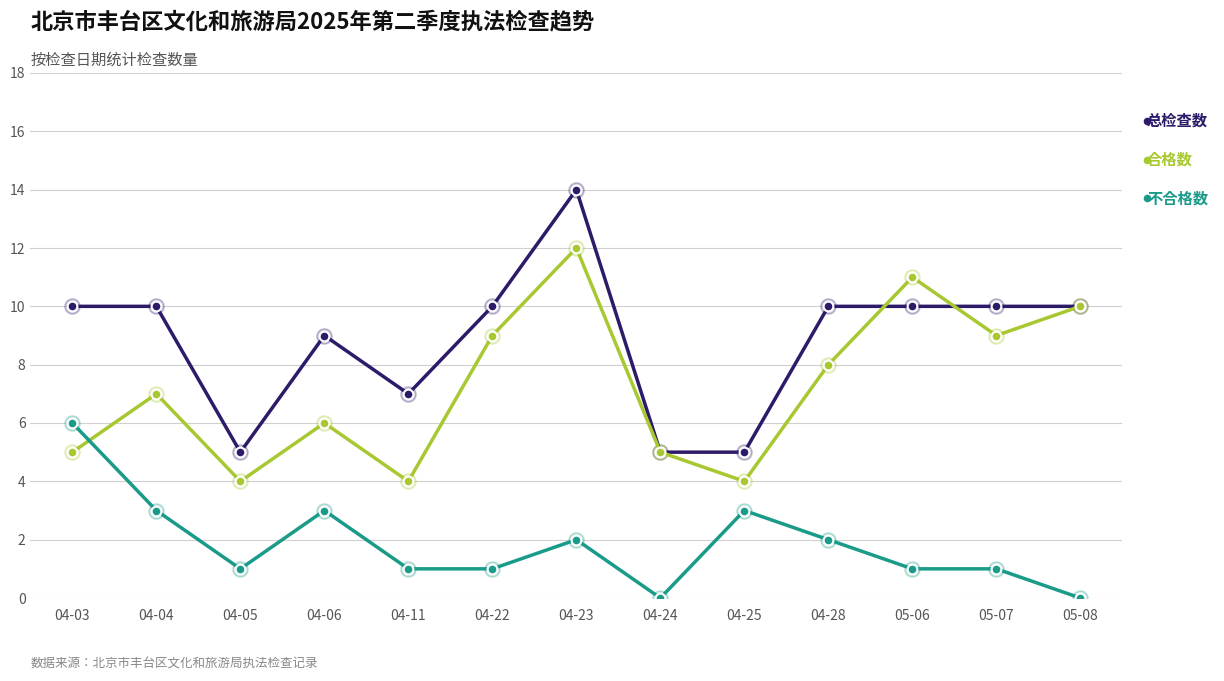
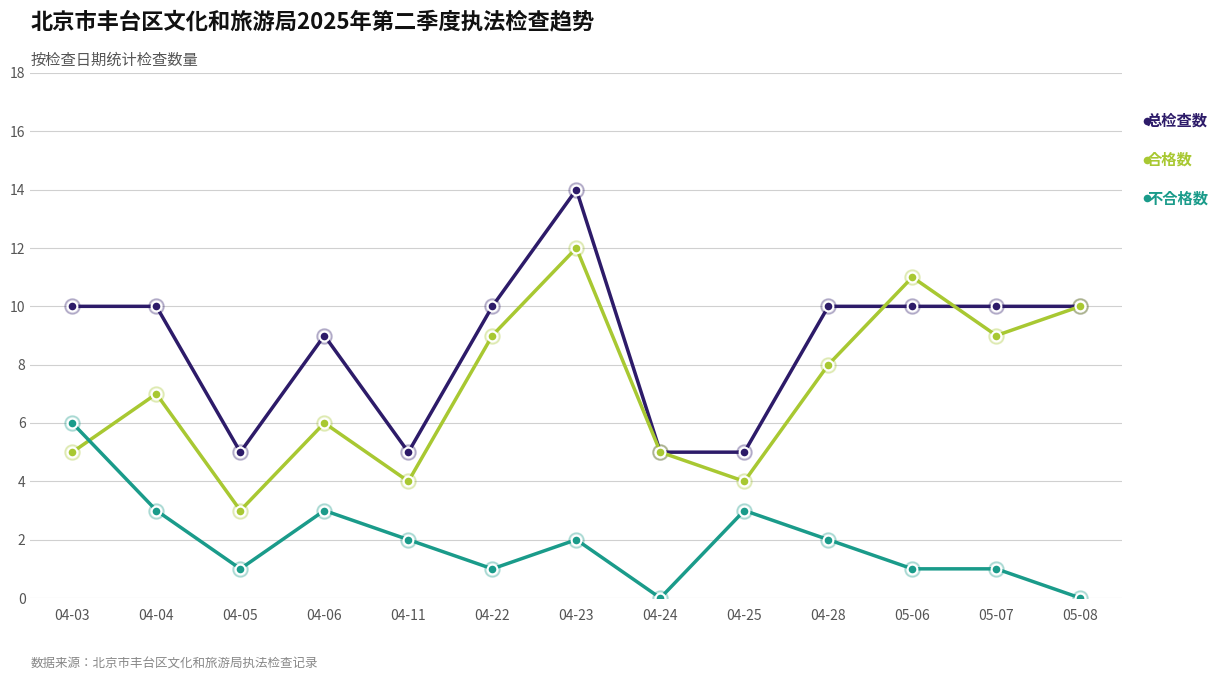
合格数, 04-05: 4 -> 3
总检查数, 04-11: 7 -> 5
不合格数, 04-11: 1 -> 2
